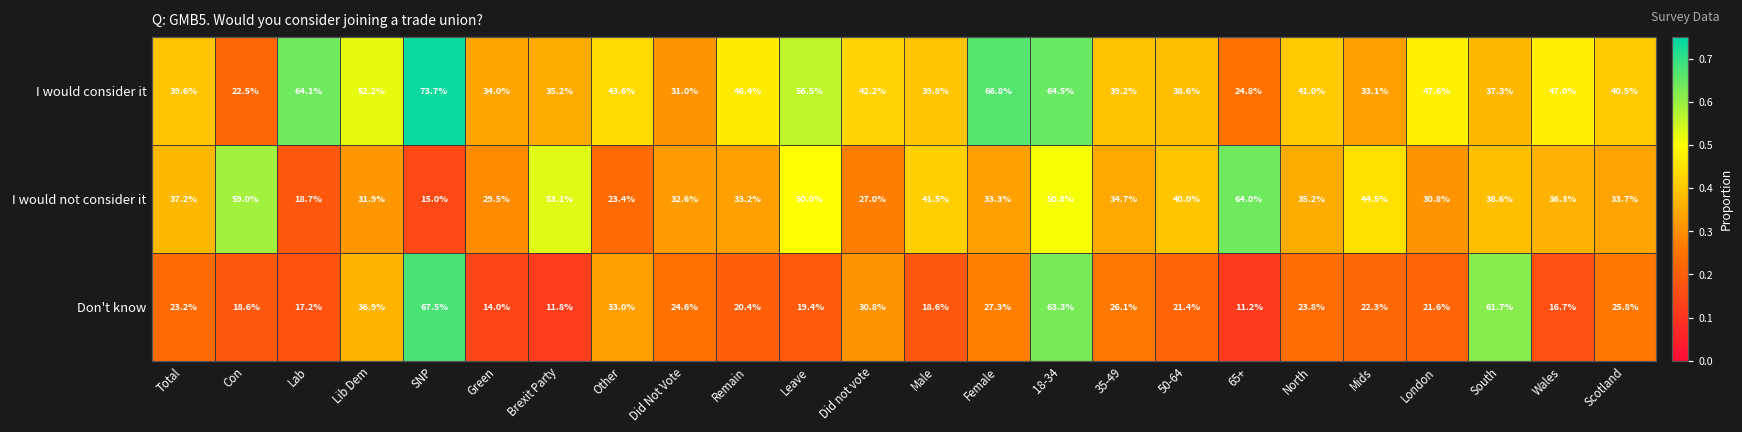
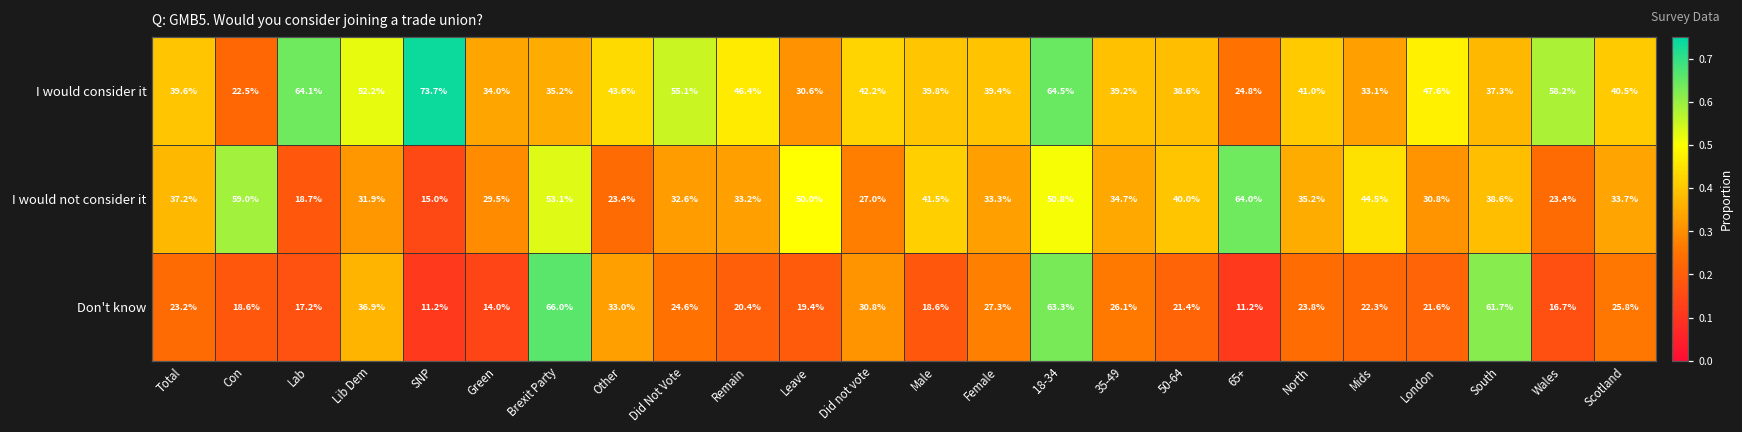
I would consider it, Did Not Vote: 31.0% -> 55.1%
I would consider it, Leave: 56.5% -> 30.6%
I would consider it, Female: 66.8% -> 39.4%
I would consider it, Wales: 47.0% -> 58.2%
I would not consider it, Wales: 36.3% -> 23.4%
Don't know, SNP: 67.5% -> 11.2%
Don't know, Brexit Party: 11.8% -> 66.0%
